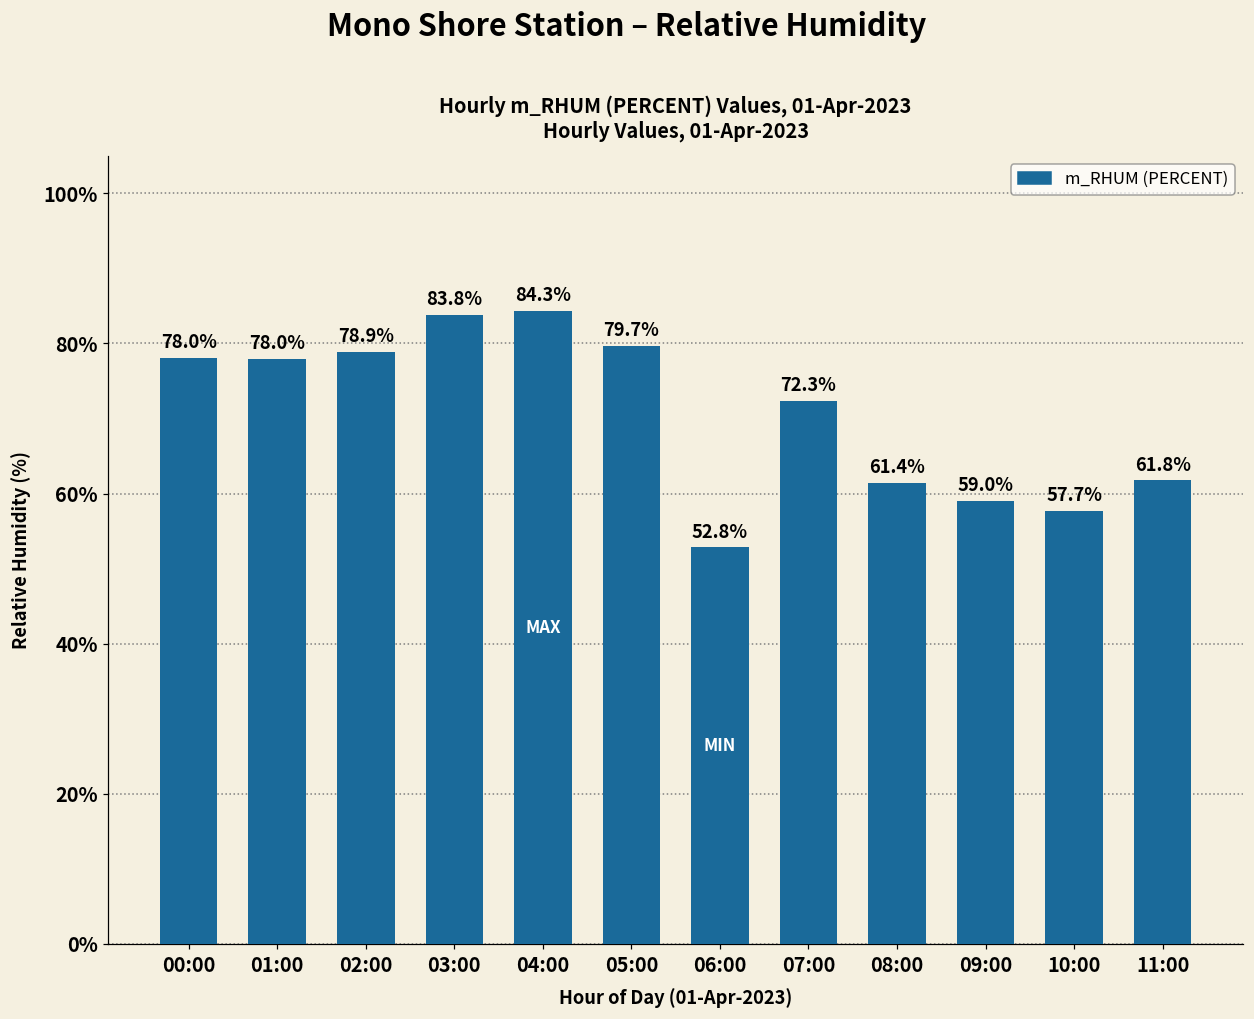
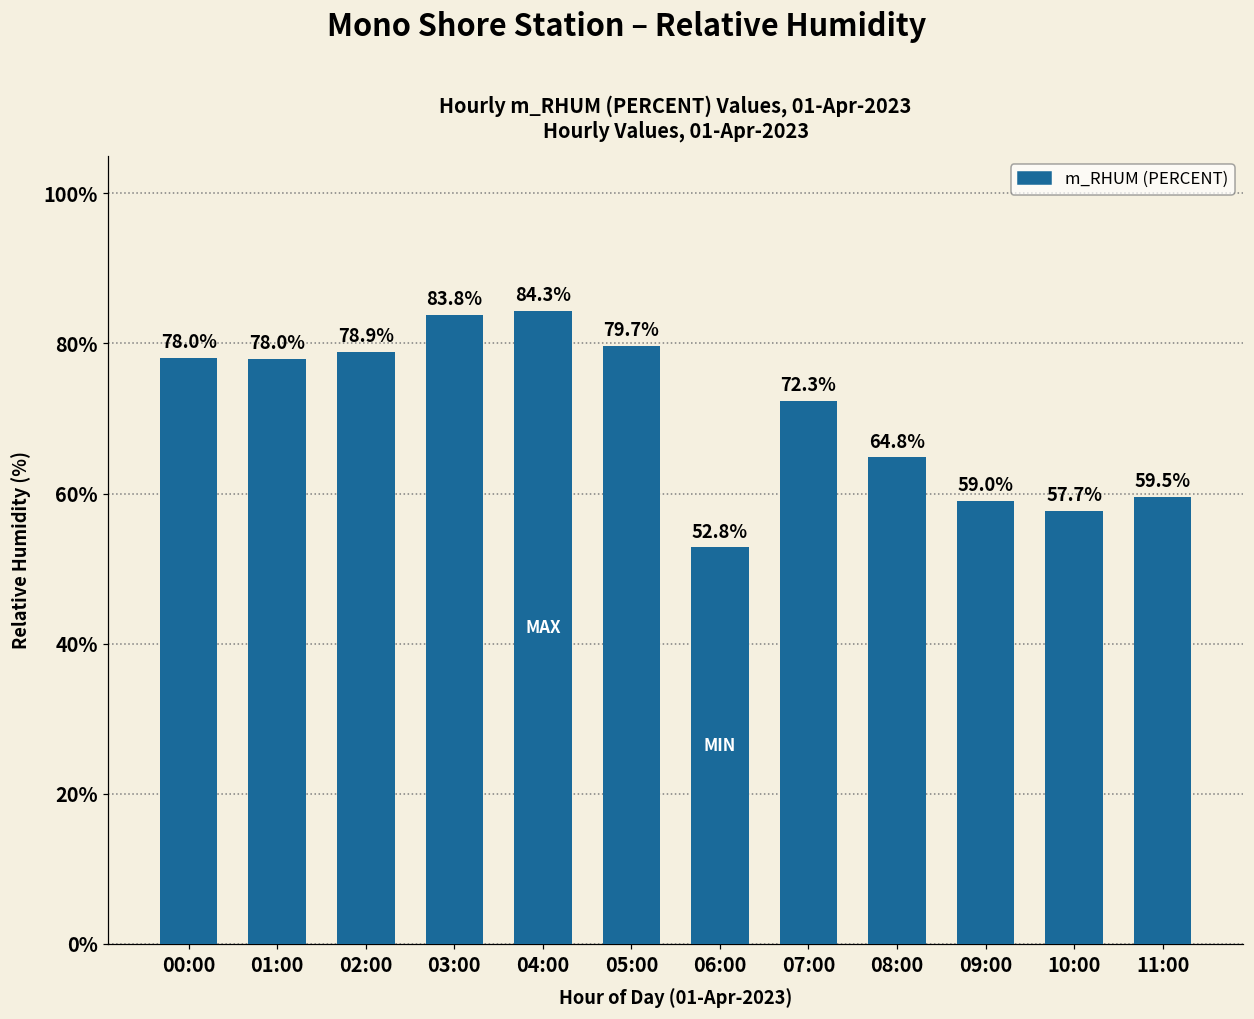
08:00: 61.4% -> 64.8%
11:00: 61.8% -> 59.5%
